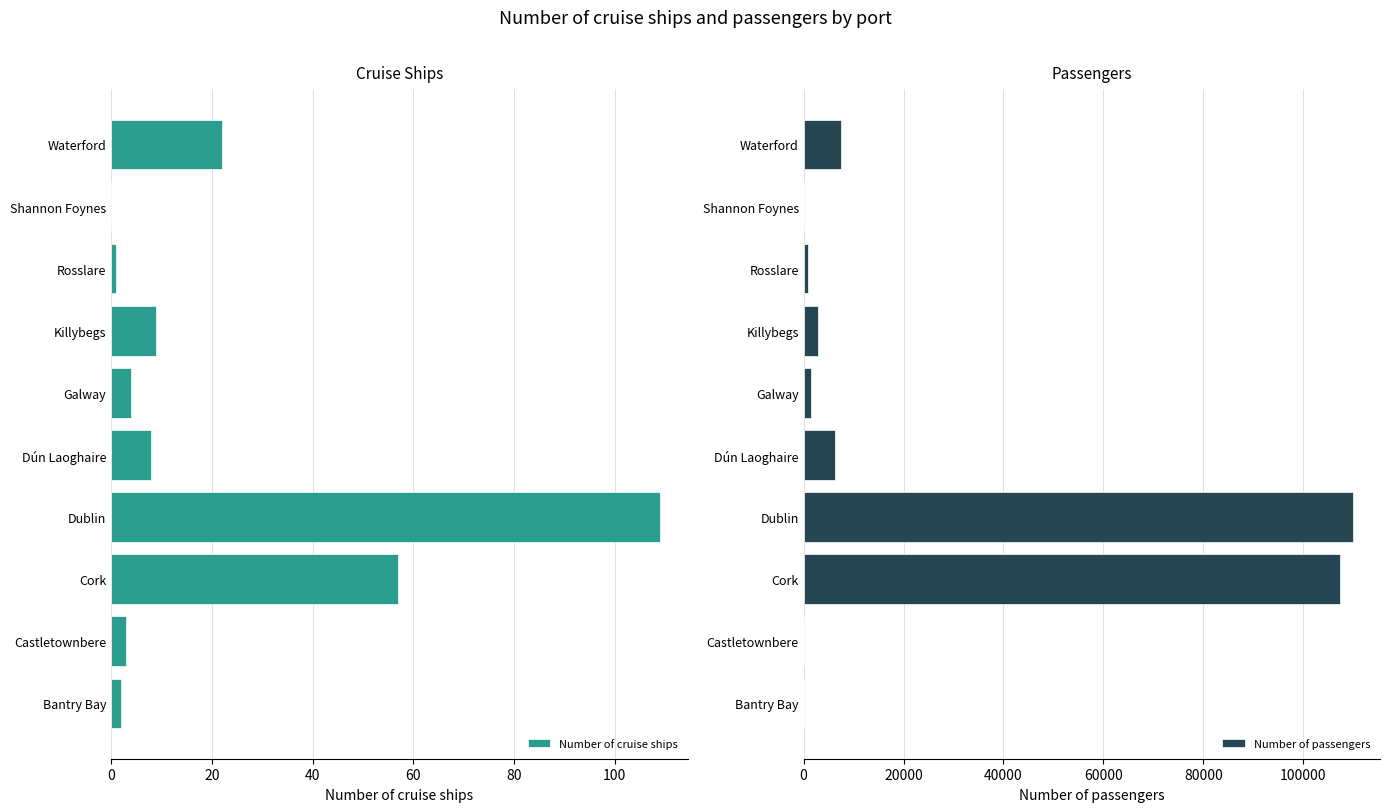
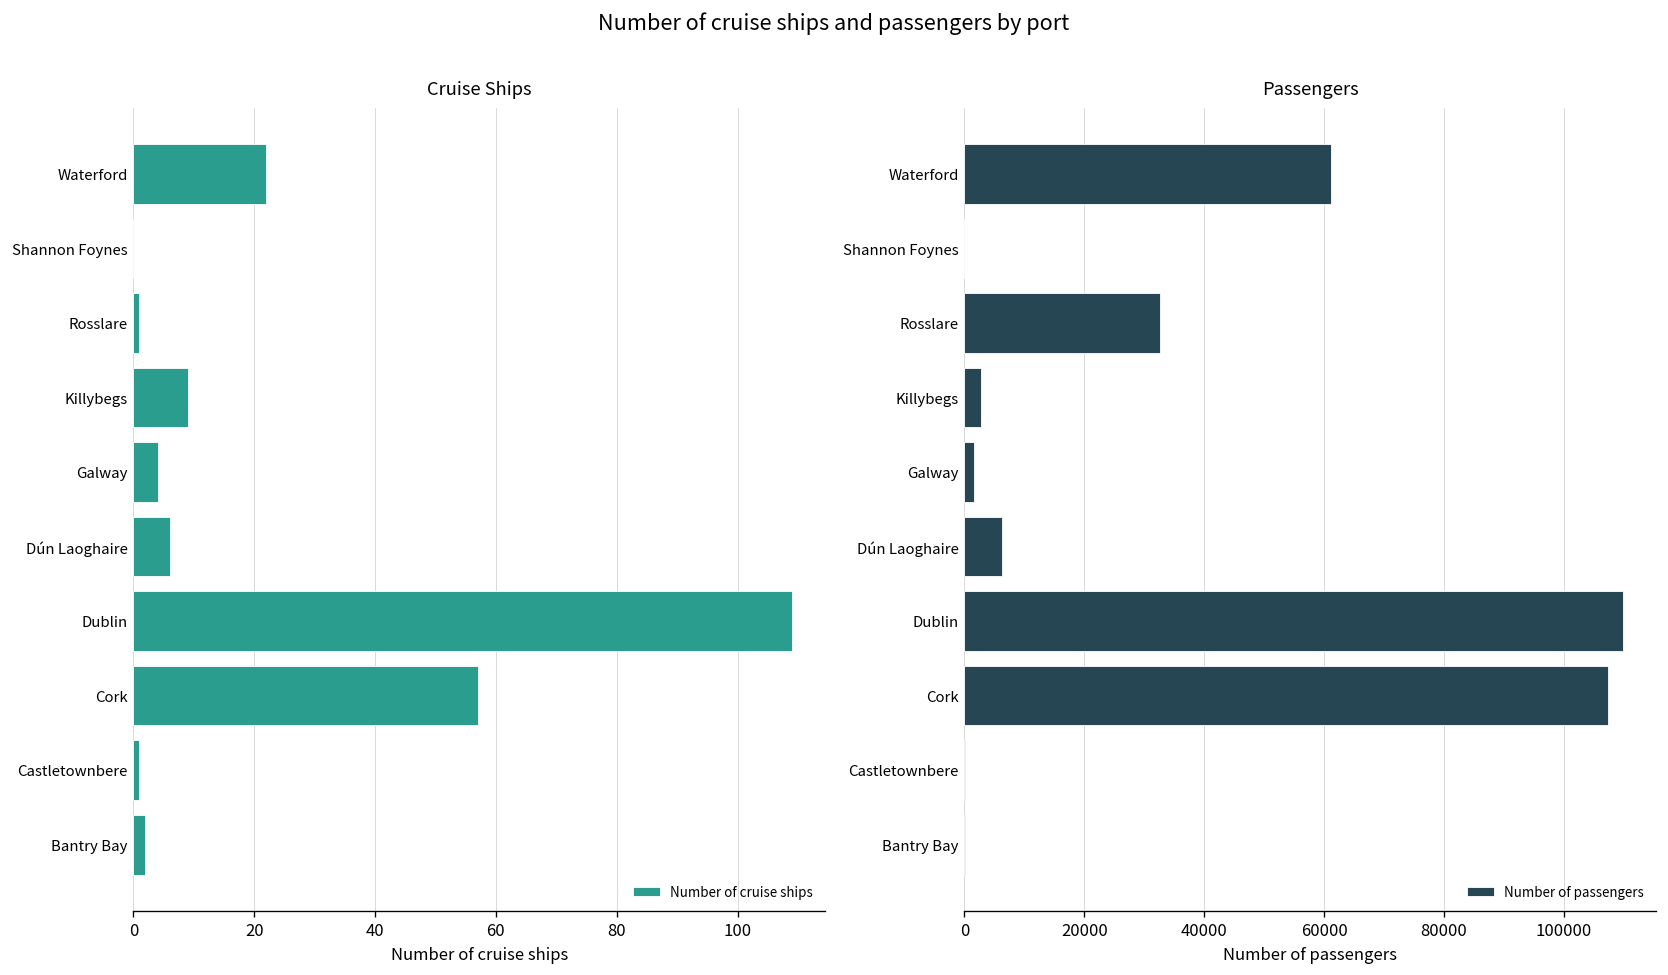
Cruise Ships, Dún Laoghaire: 8 -> 6
Cruise Ships, Castletownbere: 3 -> 1
Passengers, Waterford: 7000 -> 61000
Passengers, Rosslare: 1000 -> 33000
